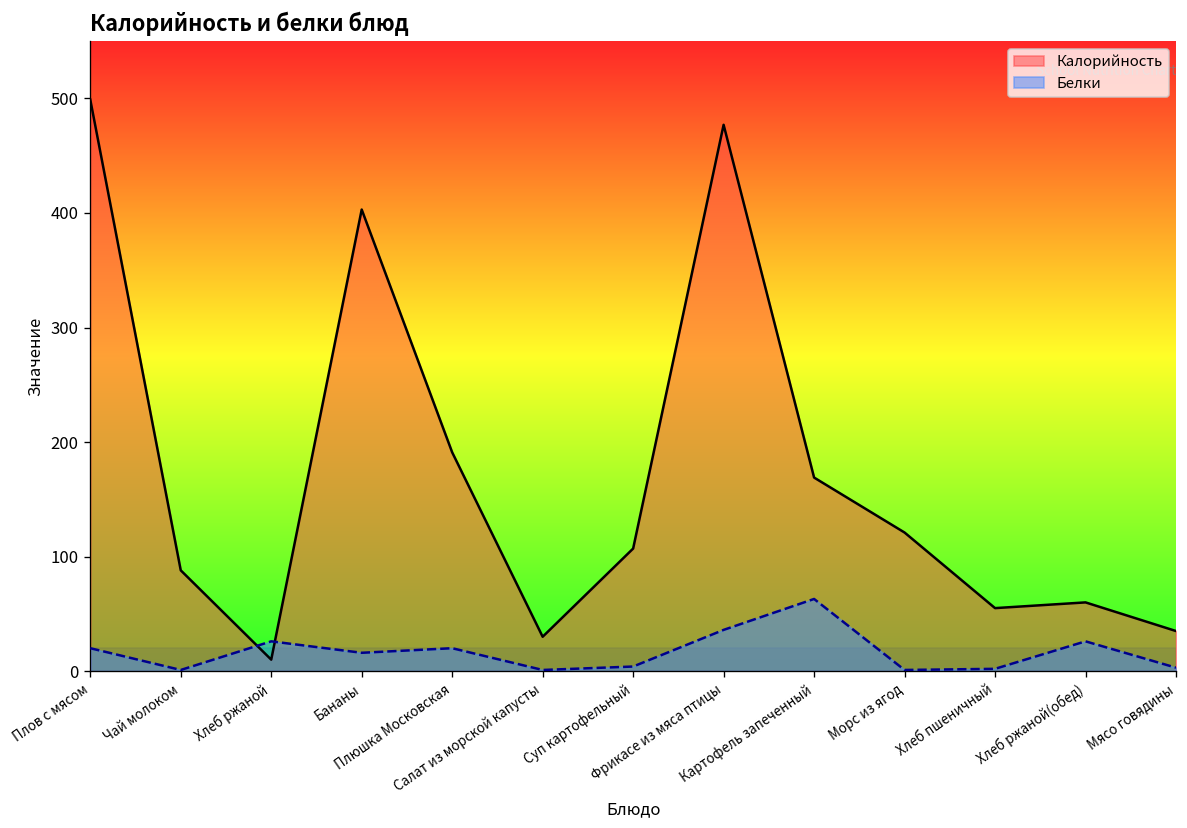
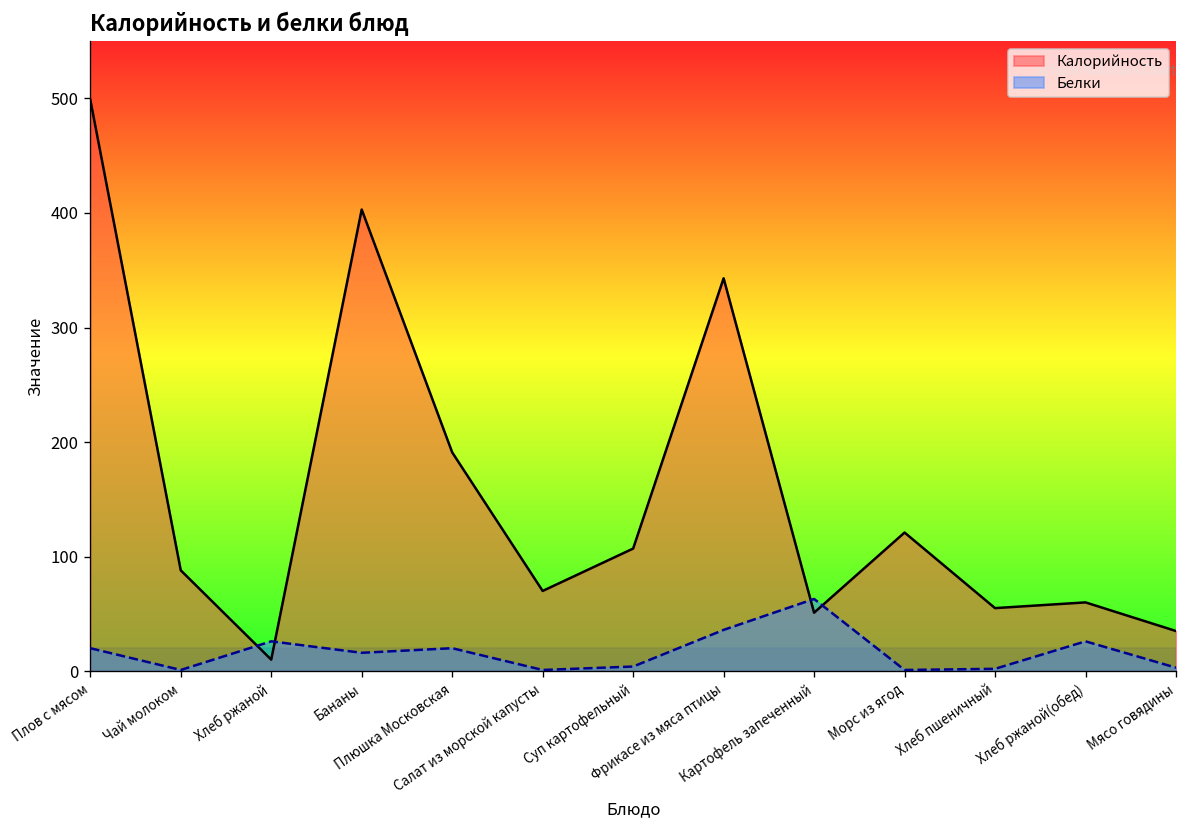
Калорийность, Салат из морской капусты: 30 -> 70
Калорийность, Фрикасе из мяса птицы: 480 -> 340
Калорийность, Картофель запеченный: 170 -> 50
